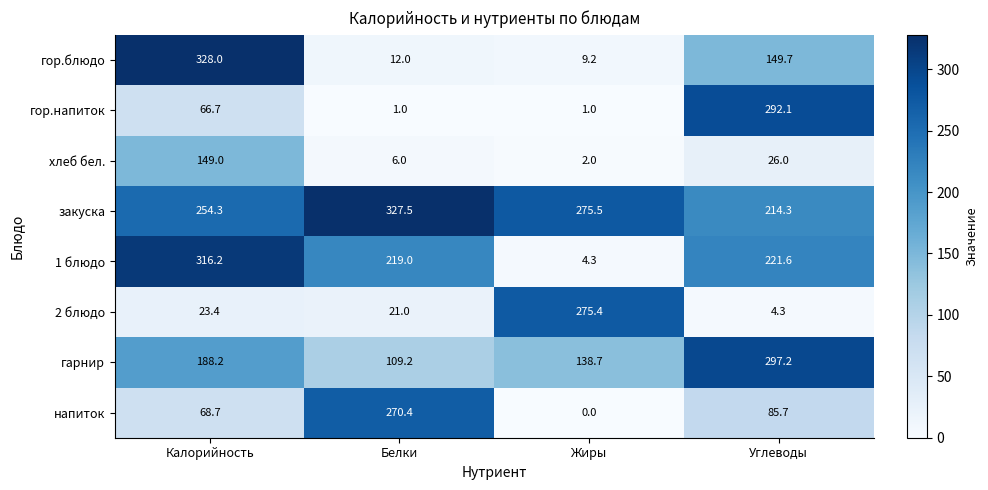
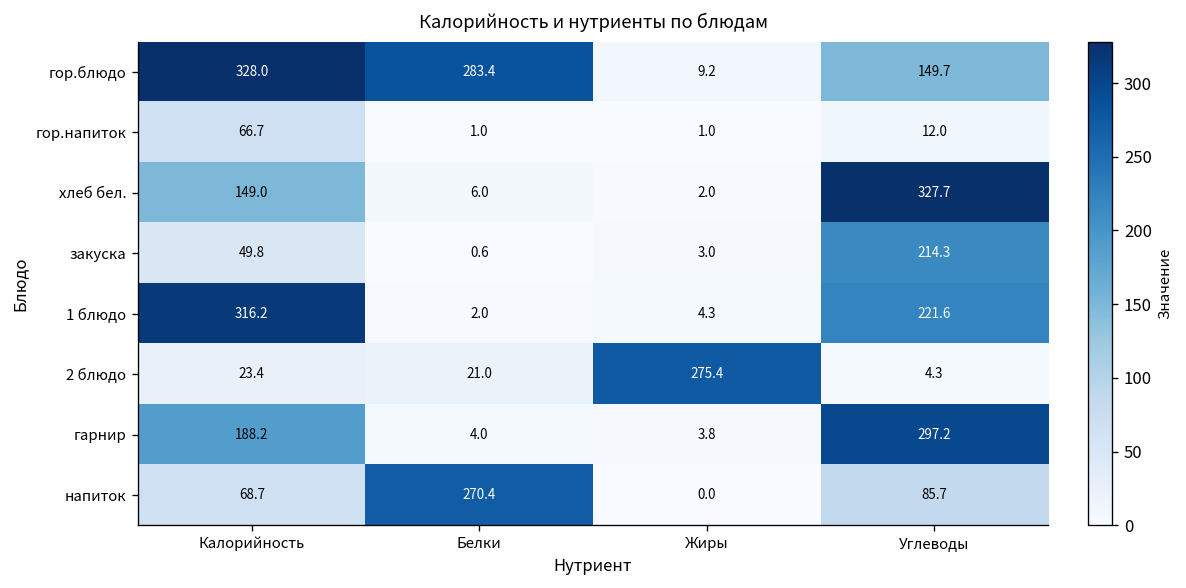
гор.блюдо, Белки: 12.0 -> 283.4
гор.напиток, Углеводы: 292.1 -> 12.0
хлеб бел., Углеводы: 26.0 -> 327.7
закуска, Калорийность: 254.3 -> 49.8
закуска, Белки: 327.5 -> 0.6
закуска, Жиры: 275.5 -> 3.0
1 блюдо, Белки: 219.0 -> 2.0
гарнир, Белки: 109.2 -> 4.0
гарнир, Жиры: 138.7 -> 3.8
